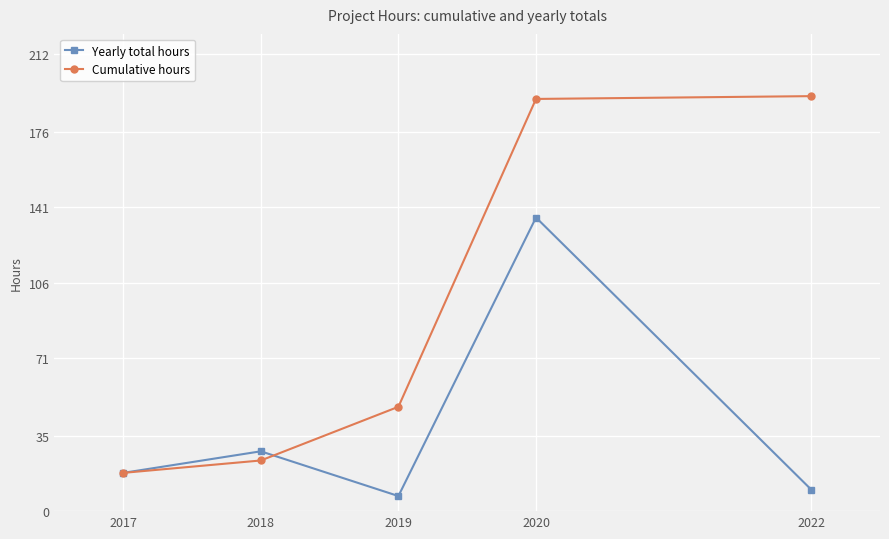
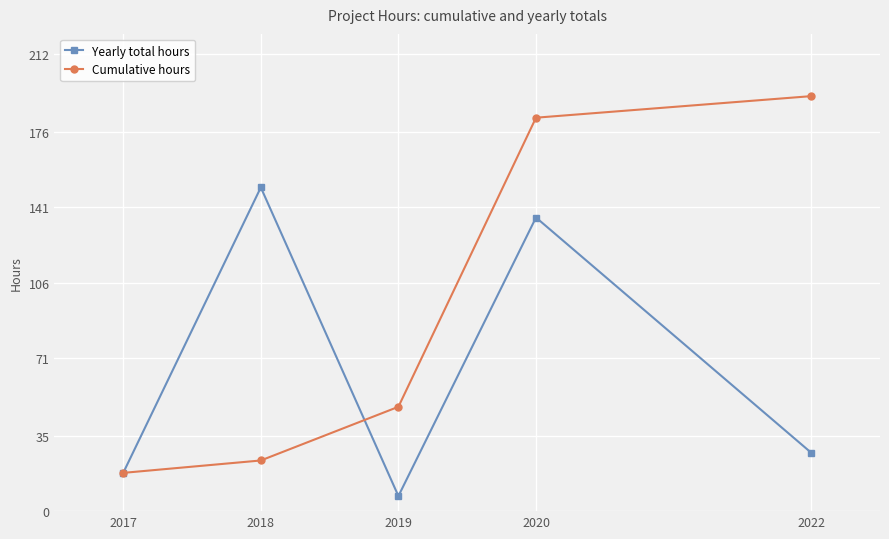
Yearly total hours, 2018: 28 -> 150
Cumulative hours, 2020: 191 -> 183
Yearly total hours, 2022: 10 -> 27
